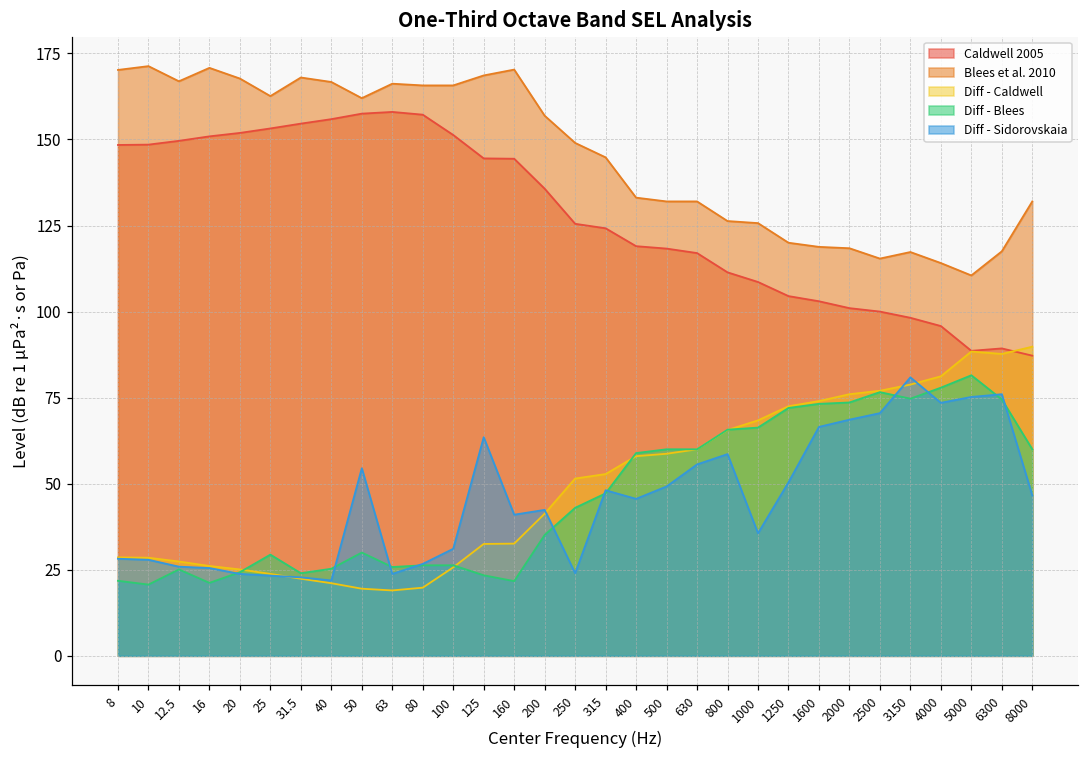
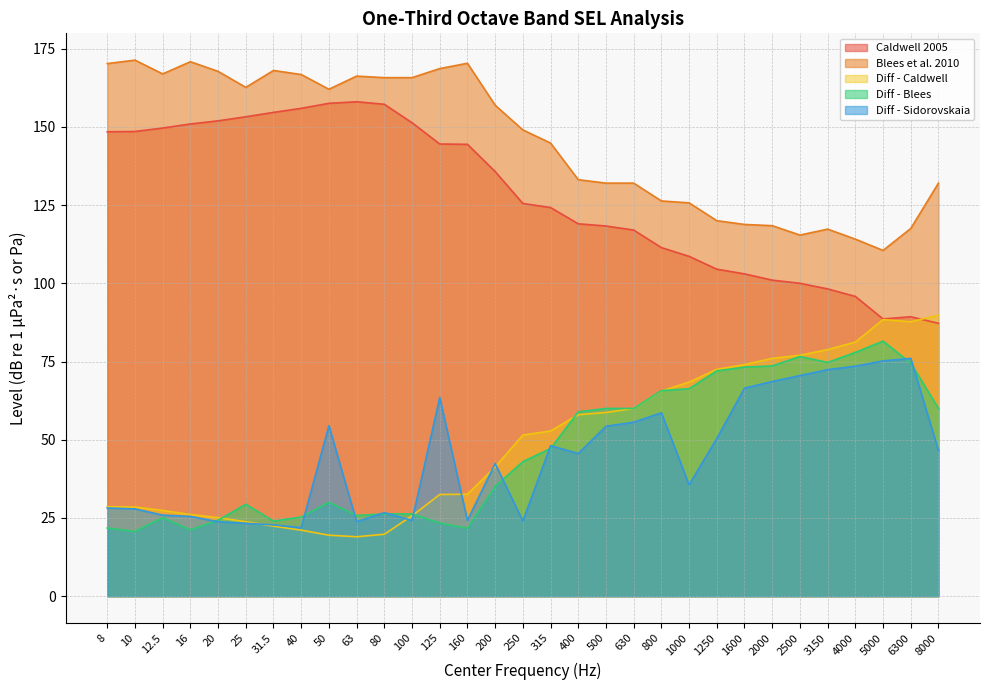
Diff - Sidorovskaia, 100: 31 -> 24
Diff - Sidorovskaia, 160: 41 -> 24
Diff - Sidorovskaia, 500: 49 -> 54
Diff - Sidorovskaia, 3150: 81 -> 72
